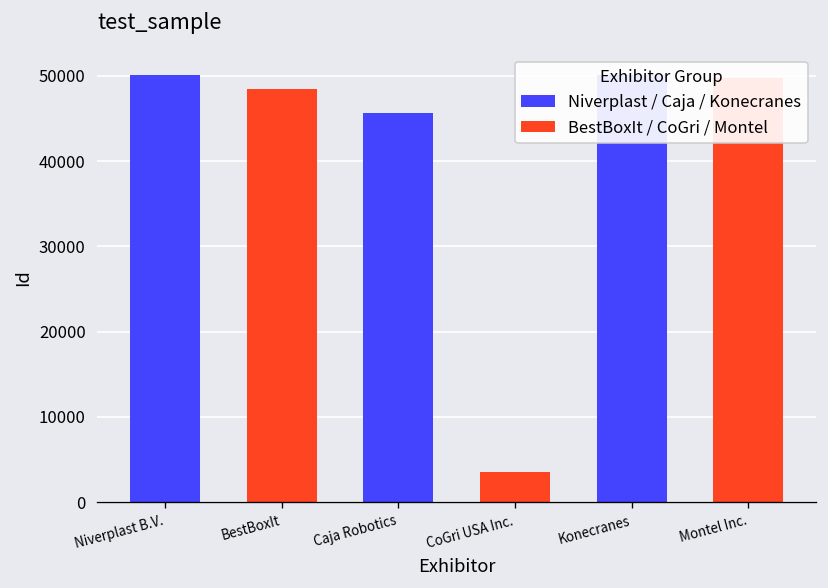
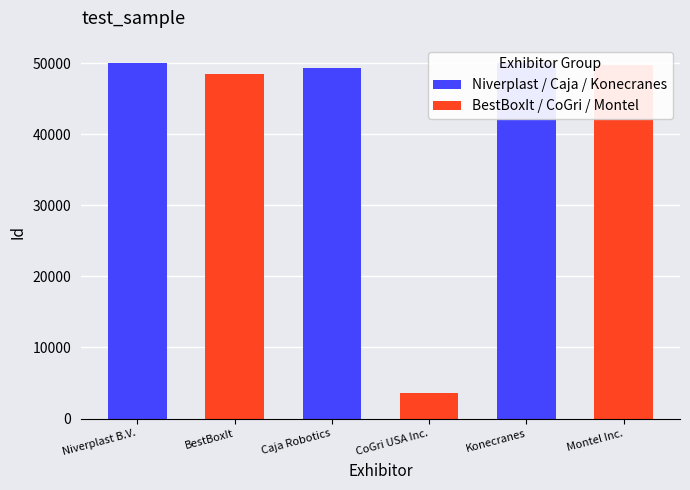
Caja Robotics: 46000 -> 49000
